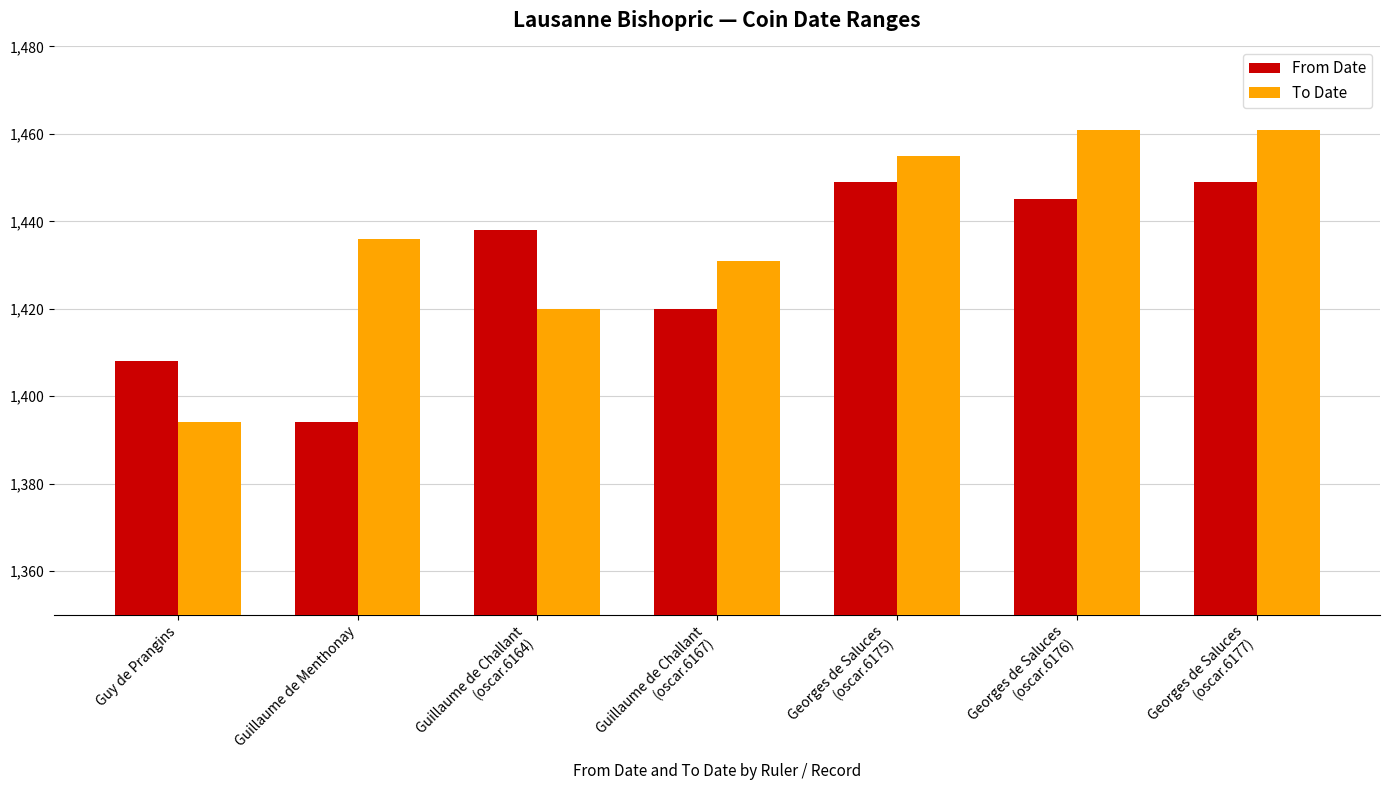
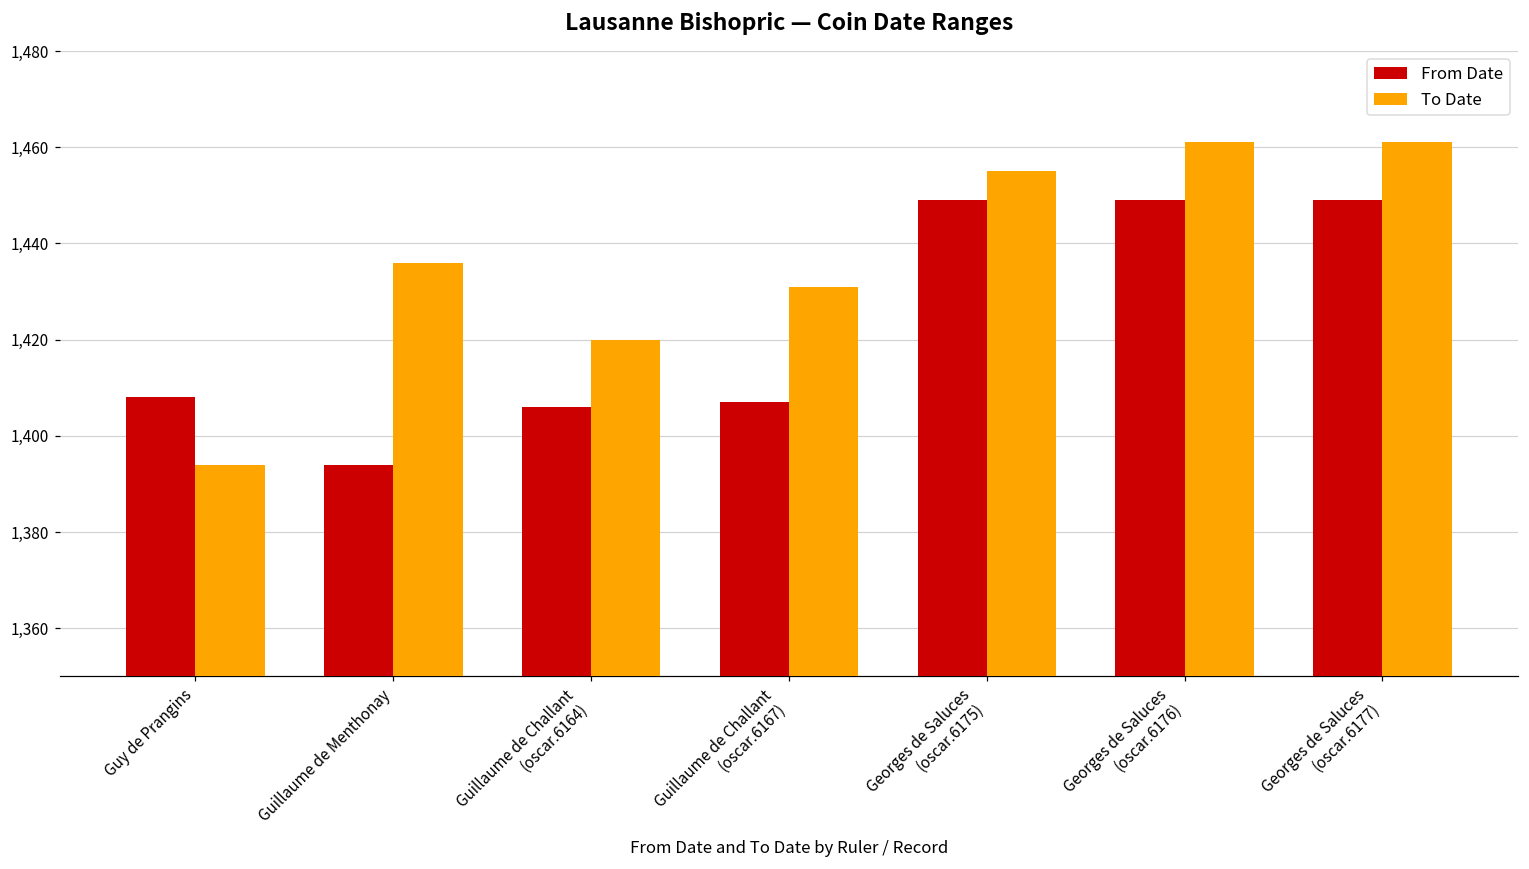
From Date, Guillaume de Challant (oscar.6164): 1,438 -> 1,406
From Date, Guillaume de Challant (oscar.6167): 1,420 -> 1,407
From Date, Georges de Saluces (oscar.6176): 1,445 -> 1,449
